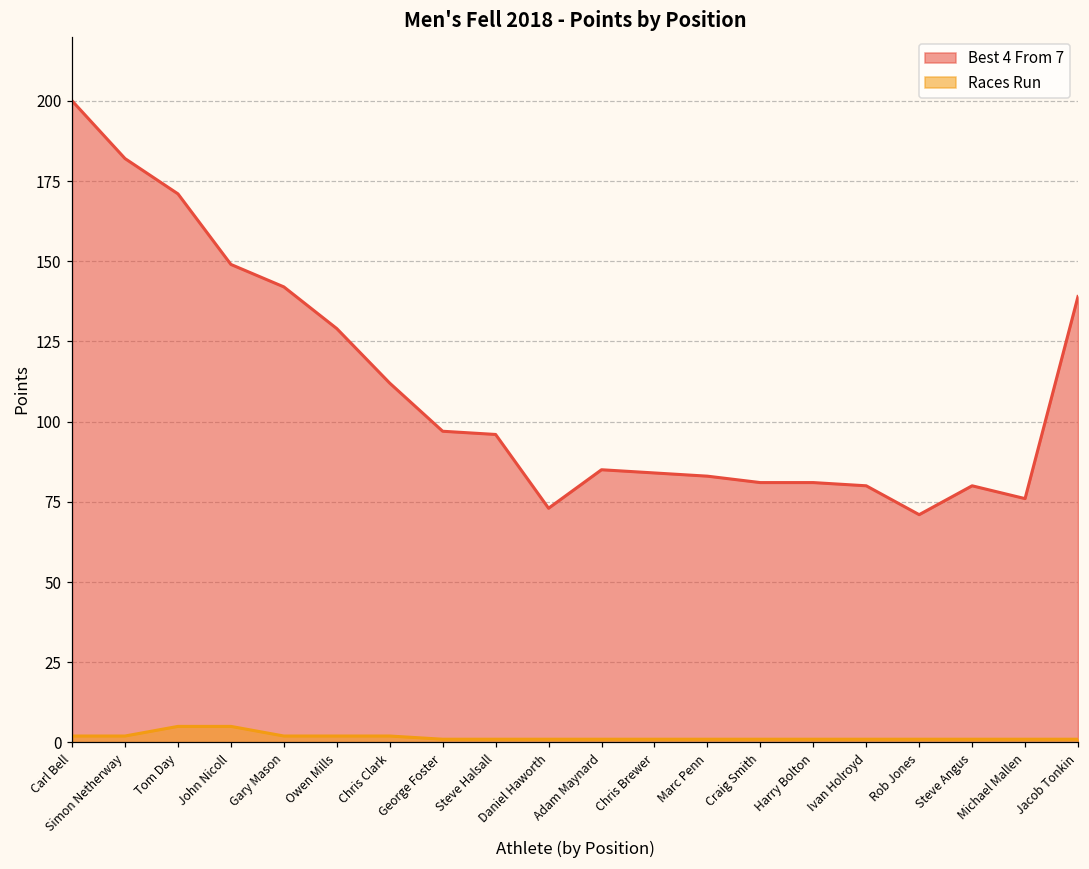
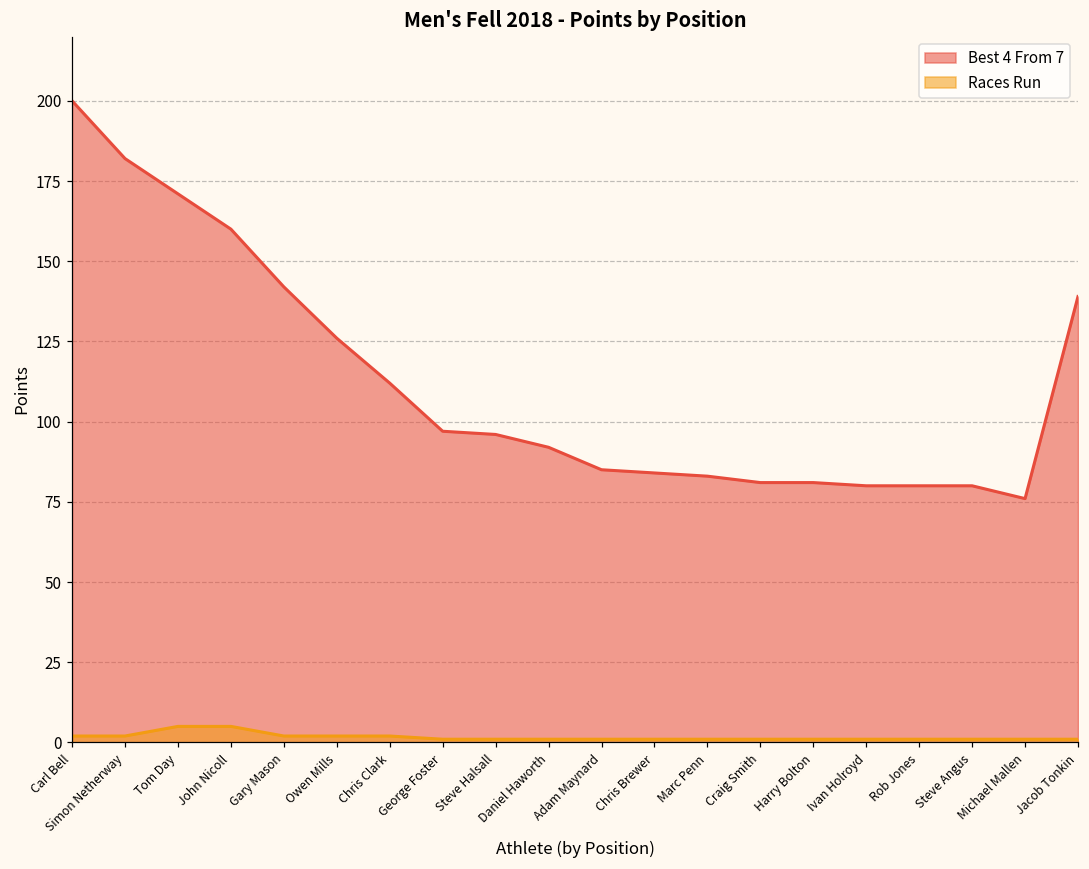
Best 4 From 7, John Nicoll: 149 -> 160
Best 4 From 7, Owen Mills: 129 -> 126
Best 4 From 7, Daniel Haworth: 73 -> 92
Best 4 From 7, Rob Jones: 71 -> 80
